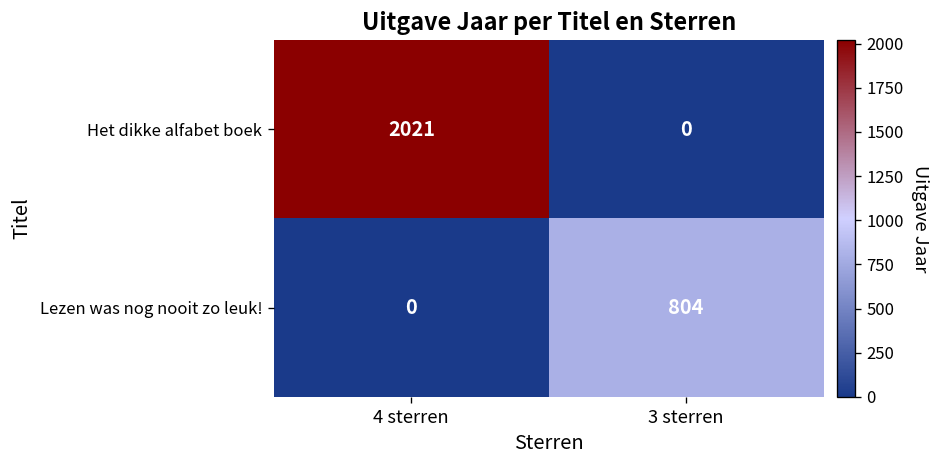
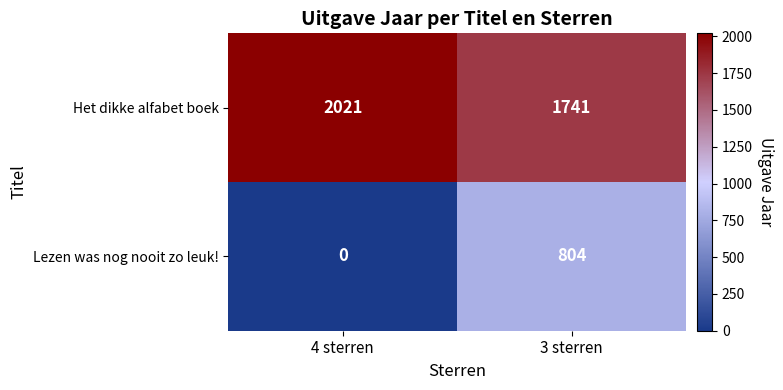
Het dikke alfabet boek, 3 sterren: 0 -> 1741
